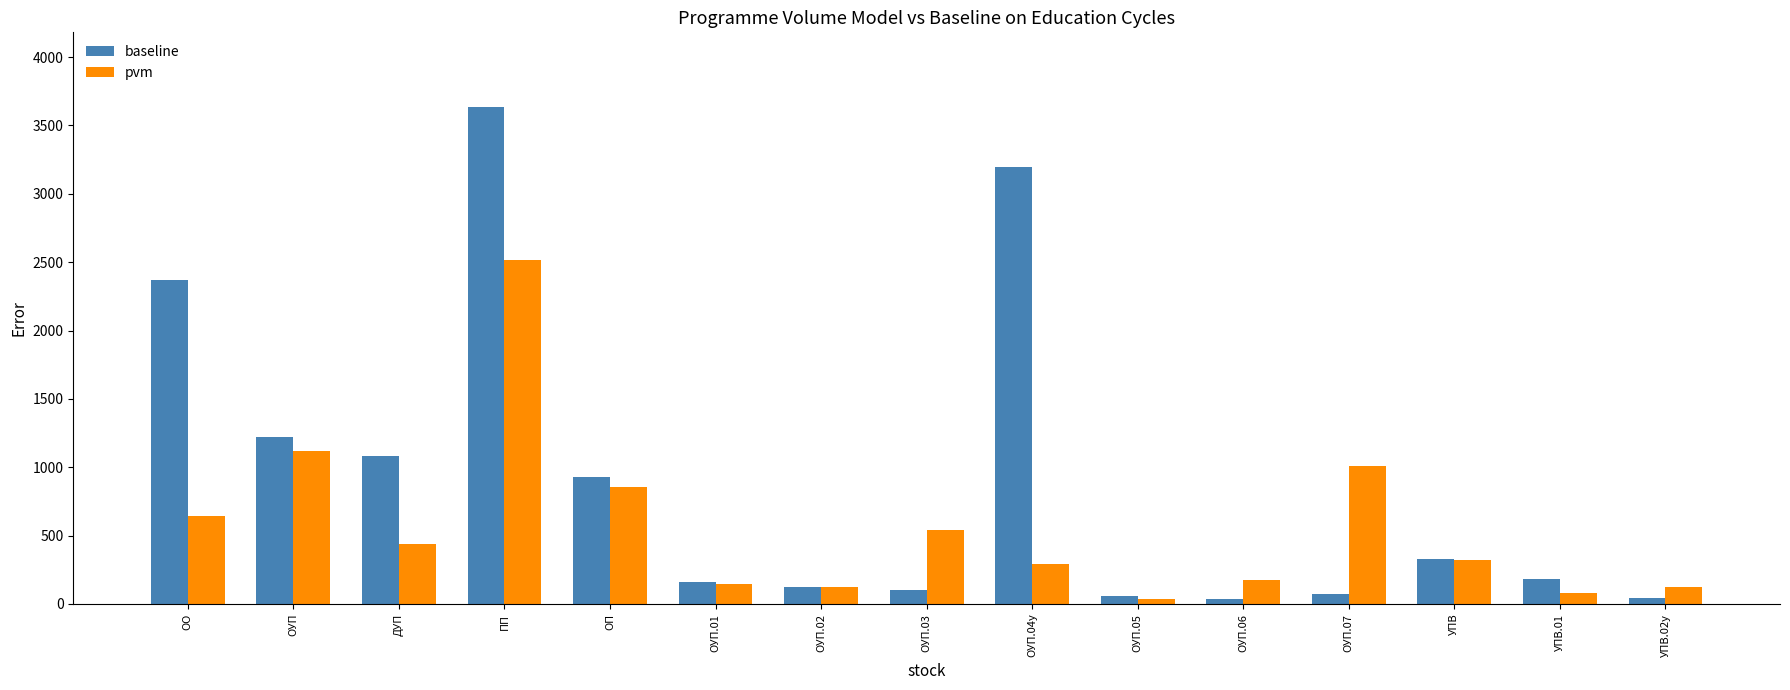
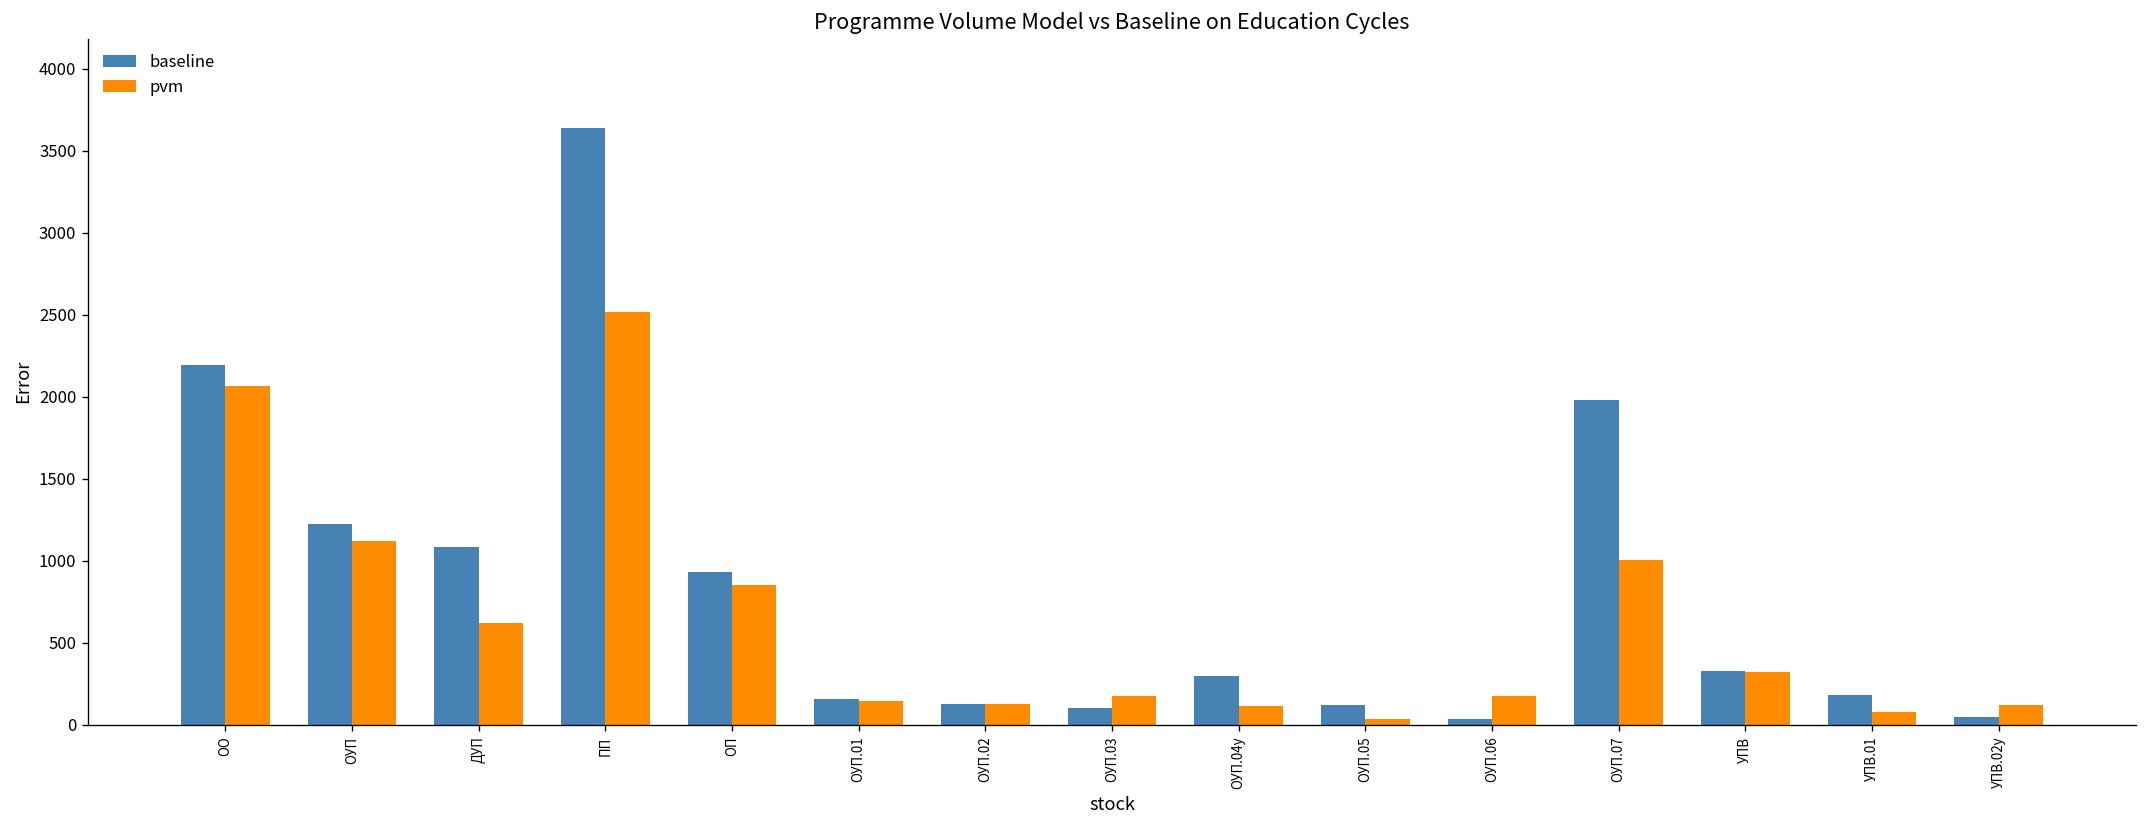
baseline, ОО: 2370 -> 2200
pvm, ОО: 640 -> 2060
pvm, ДУП: 440 -> 620
pvm, ОУП.03: 540 -> 170
baseline, ОУП.04у: 3200 -> 300
pvm, ОУП.04у: 290 -> 110
baseline, ОУП.05: 60 -> 120
baseline, ОУП.07: 70 -> 1980
